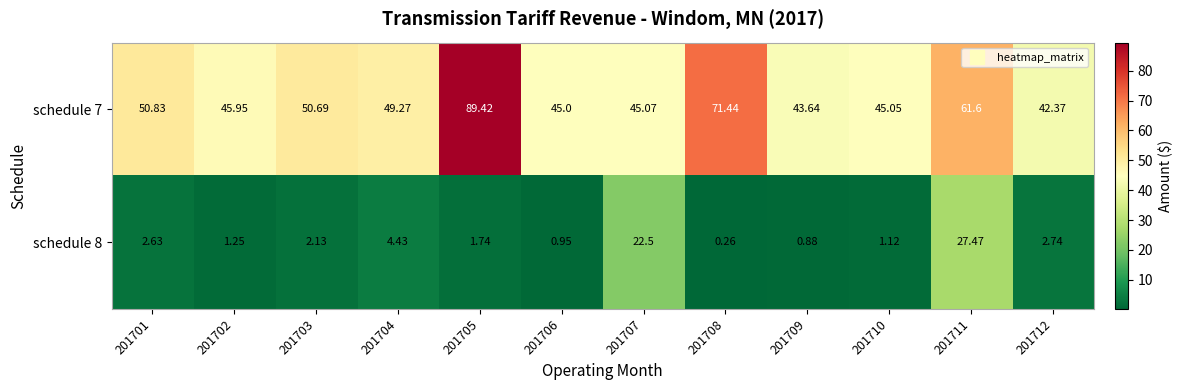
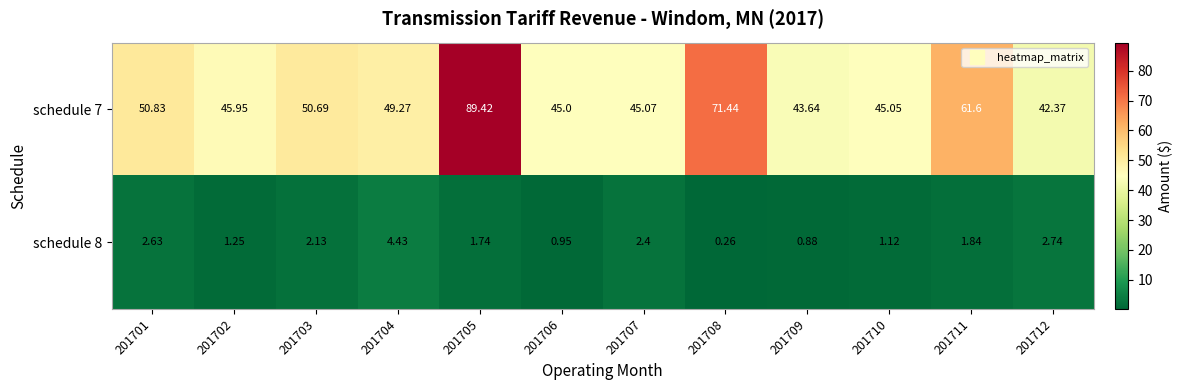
schedule 8, 201707: 22.5 -> 2.4
schedule 8, 201711: 27.47 -> 1.84
